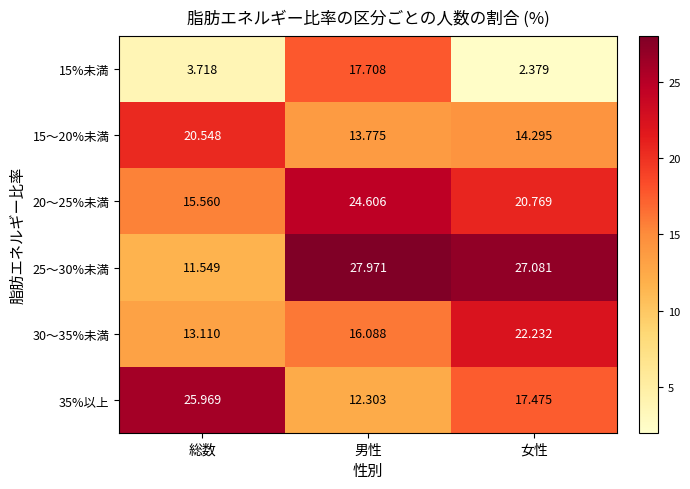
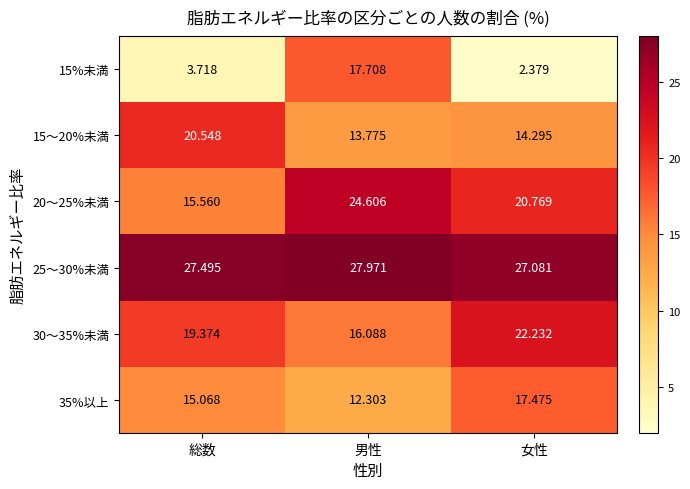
25～30%未満, 総数: 11.549 -> 27.495
30～35%未満, 総数: 13.110 -> 19.374
35%以上, 総数: 25.969 -> 15.068
